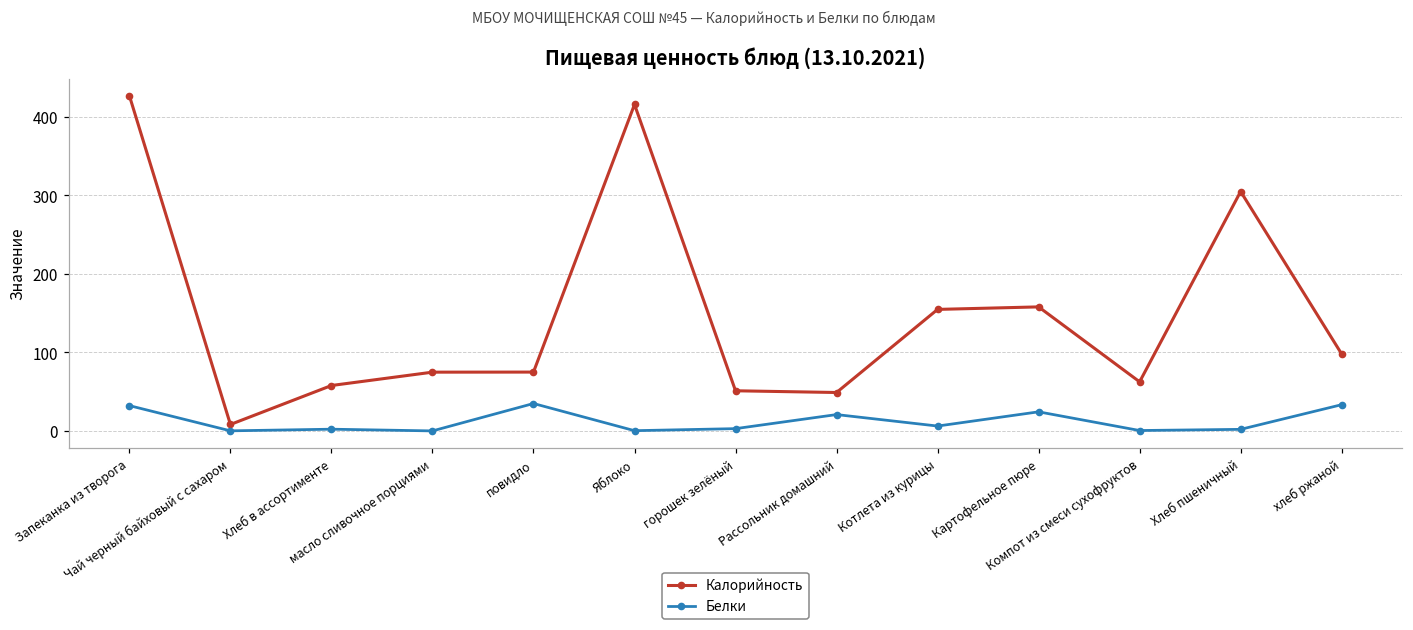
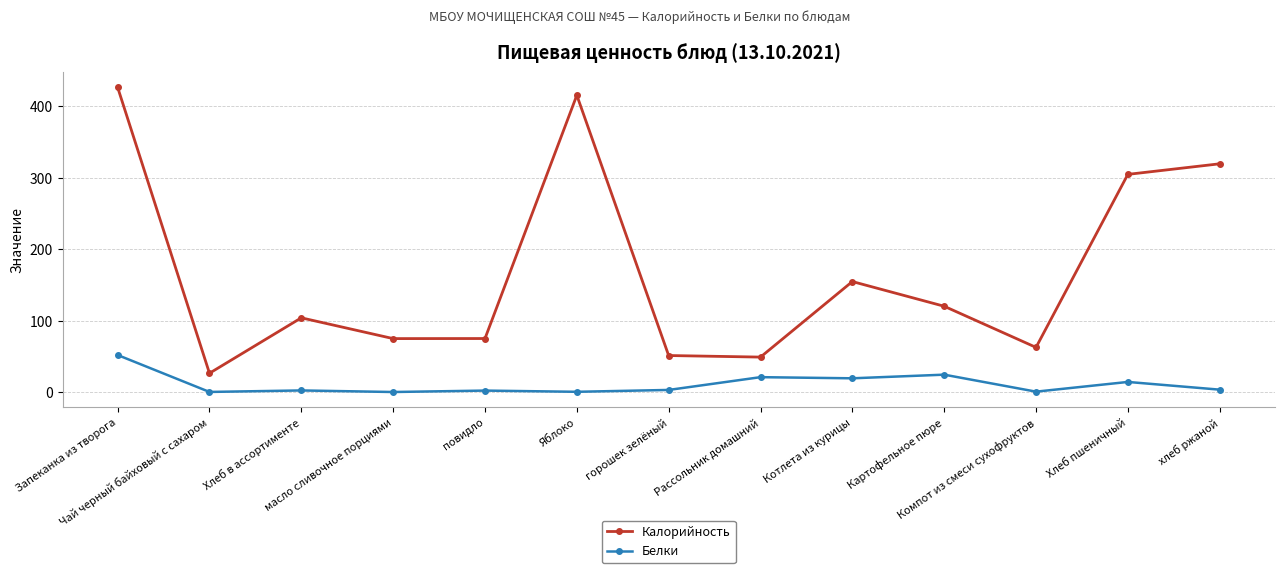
Белки, Запеканка из творога: 30 -> 50
Калорийность, Чай черный байховый с сахаром: 10 -> 30
Калорийность, Хлеб в ассортименте: 60 -> 100
Белки, повидло: 40 -> 0
Белки, Котлета из курицы: 10 -> 20
Калорийность, Картофельное пюре: 160 -> 120
Белки, Хлеб пшеничный: 0 -> 10
Калорийность, хлеб ржаной: 100 -> 320
Белки, хлеб ржаной: 30 -> 0
